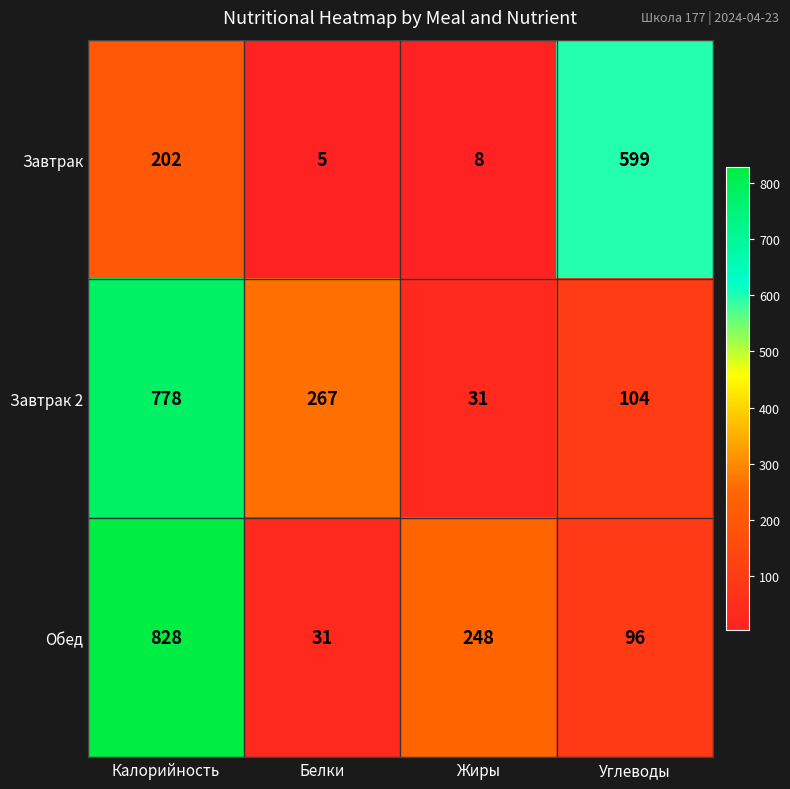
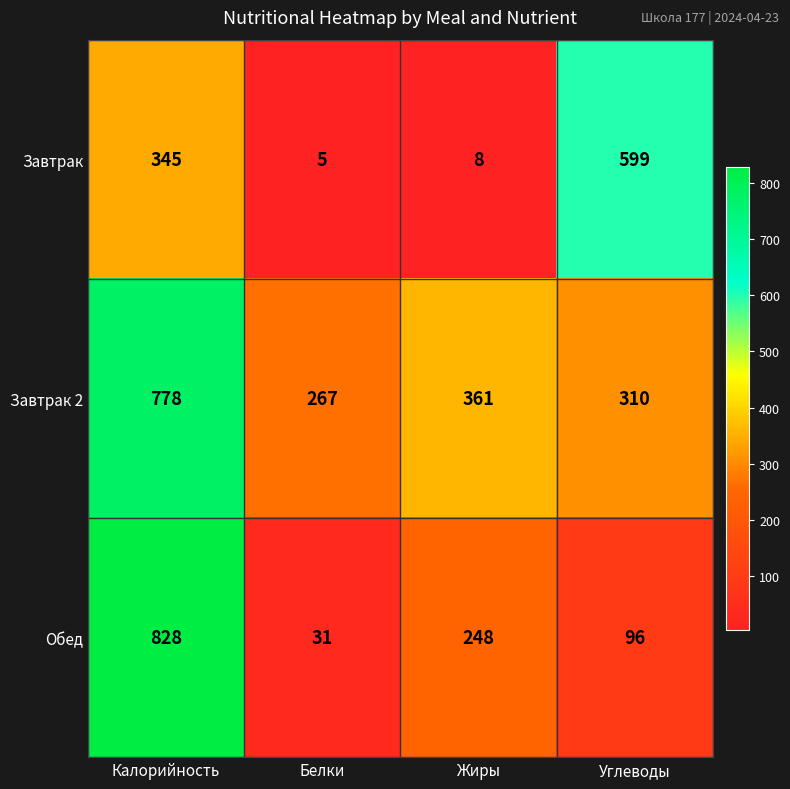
Завтрак, Калорийность: 202 -> 345
Завтрак 2, Жиры: 31 -> 361
Завтрак 2, Углеводы: 104 -> 310
